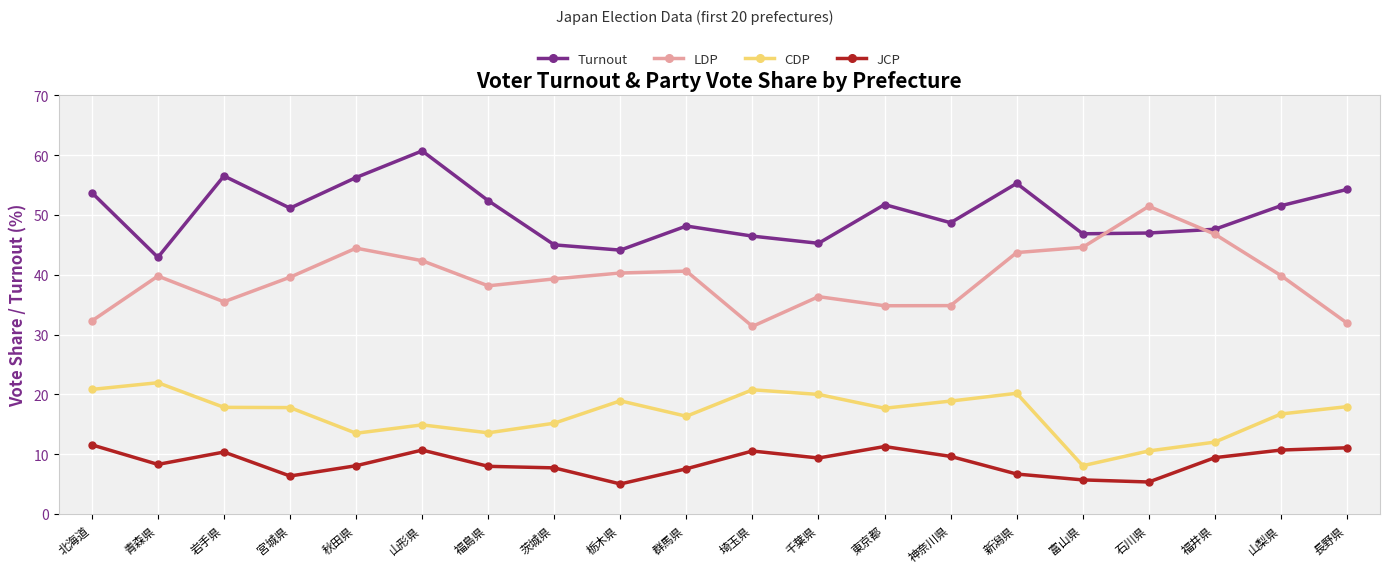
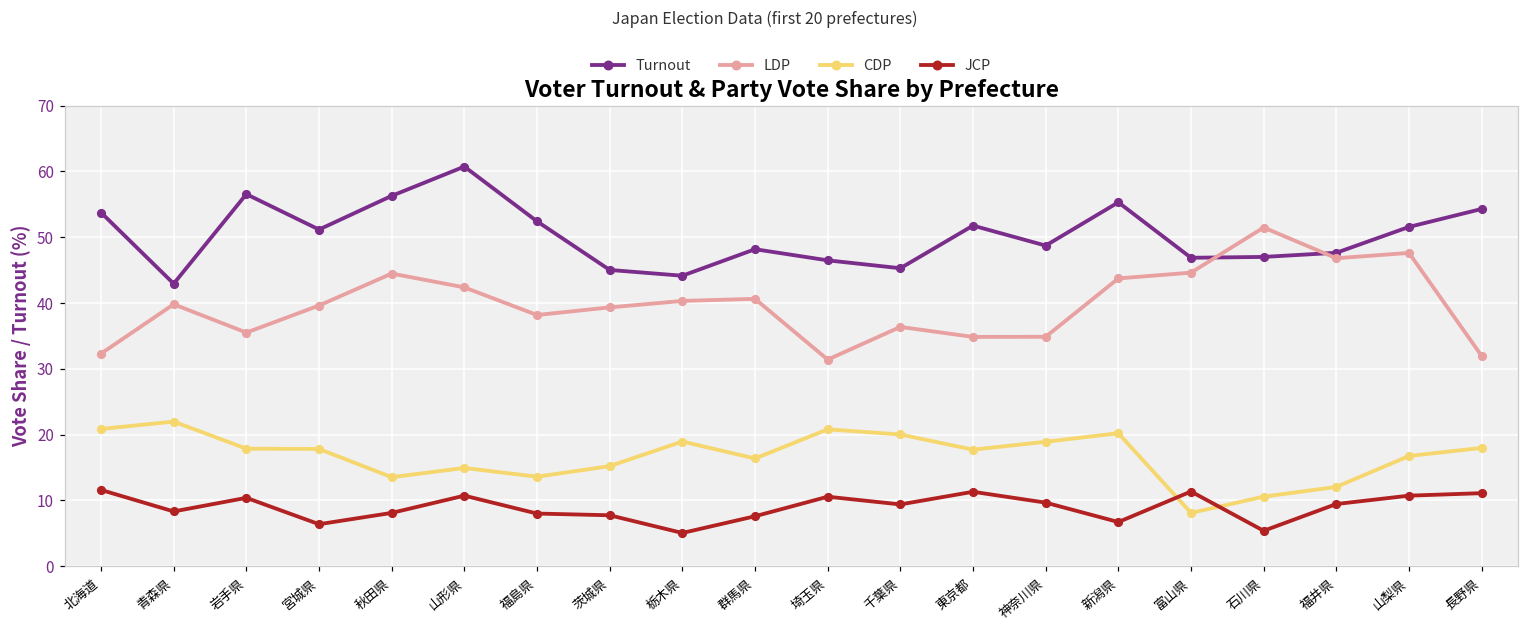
JCP, 富山県: 6 -> 11
LDP, 山梨県: 40 -> 48
